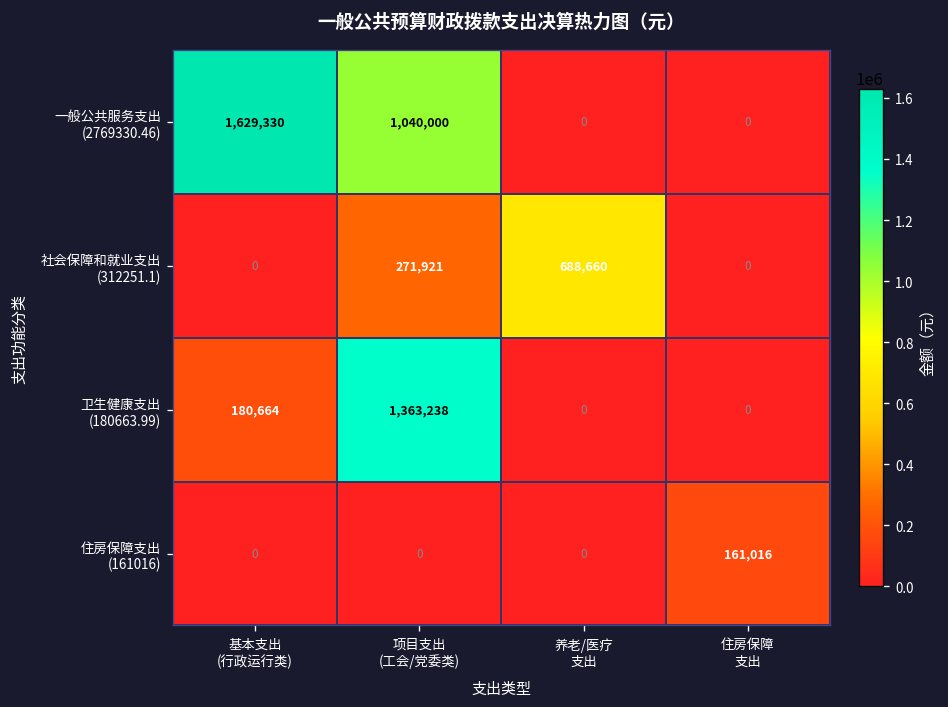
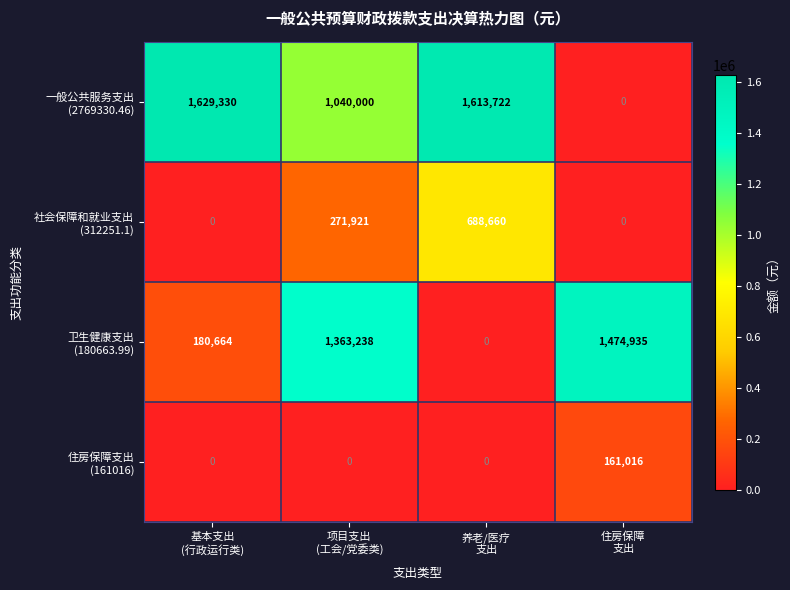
一般公共服务支出 (2769330.46), 养老/医疗 支出: 0 -> 1,613,722
卫生健康支出 (180663.99), 住房保障 支出: 0 -> 1,474,935
